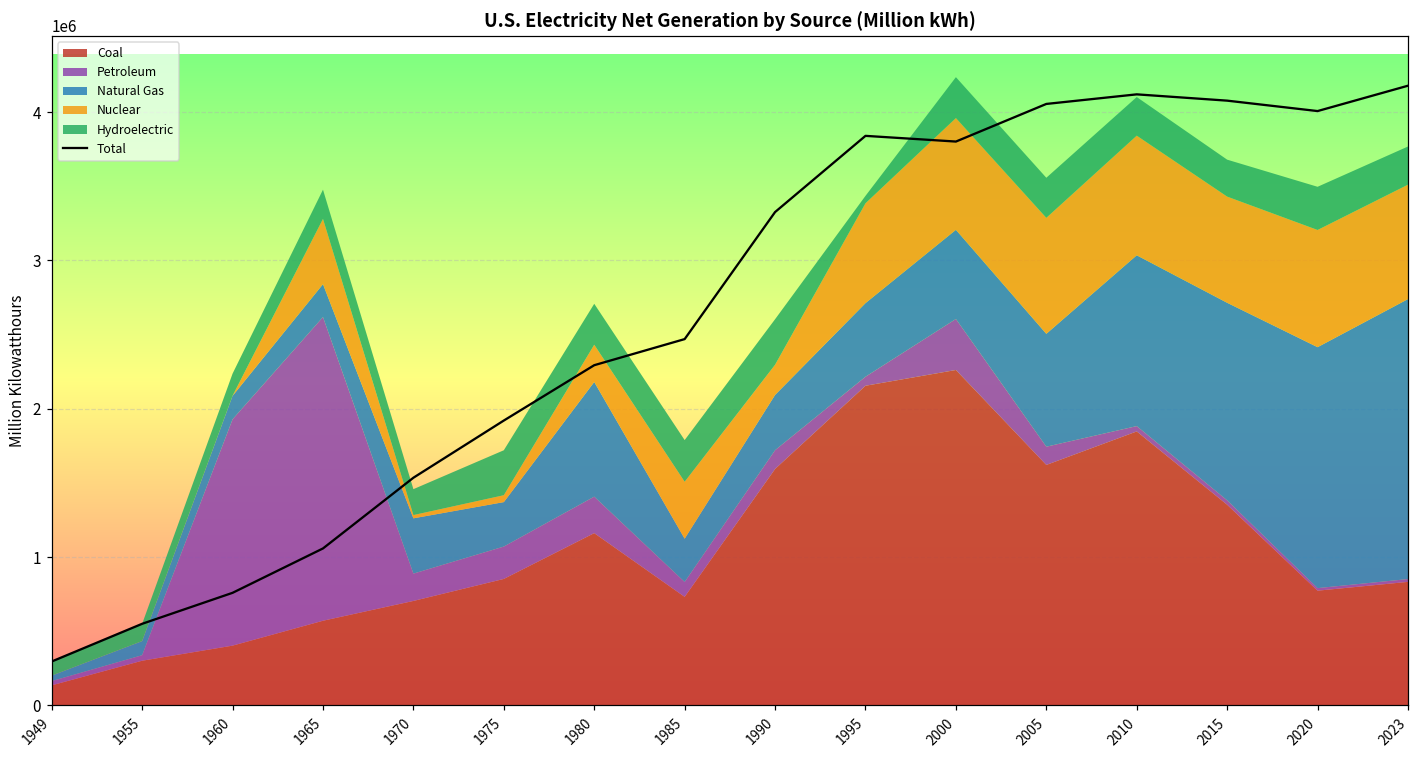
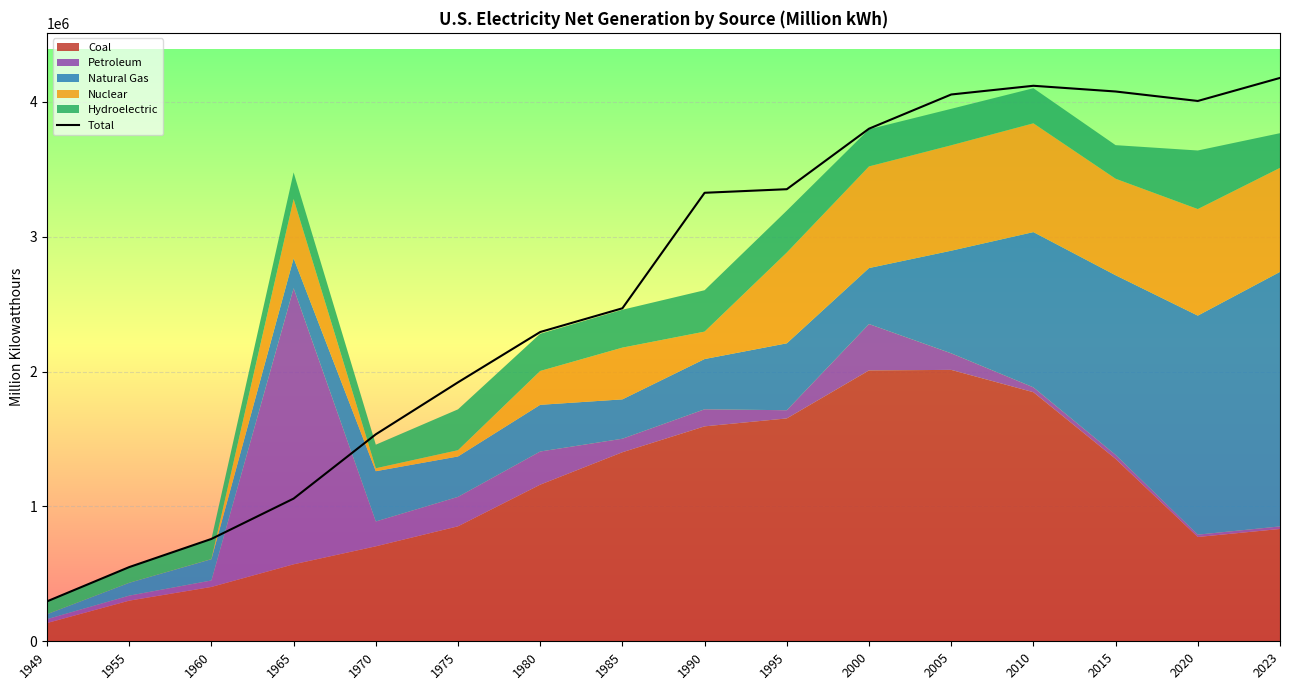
Petroleum, 1960: 1530000 -> 50000
Natural Gas, 1980: 770000 -> 350000
Coal, 1985: 730000 -> 1400000
Total, 1995: 3840000 -> 3350000
Coal, 1995: 2160000 -> 1650000
Hydroelectric, 1995: 50000 -> 310000
Coal, 2000: 2260000 -> 2010000
Natural Gas, 2000: 600000 -> 420000
Coal, 2005: 1620000 -> 2010000
Hydroelectric, 2020: 290000 -> 430000
